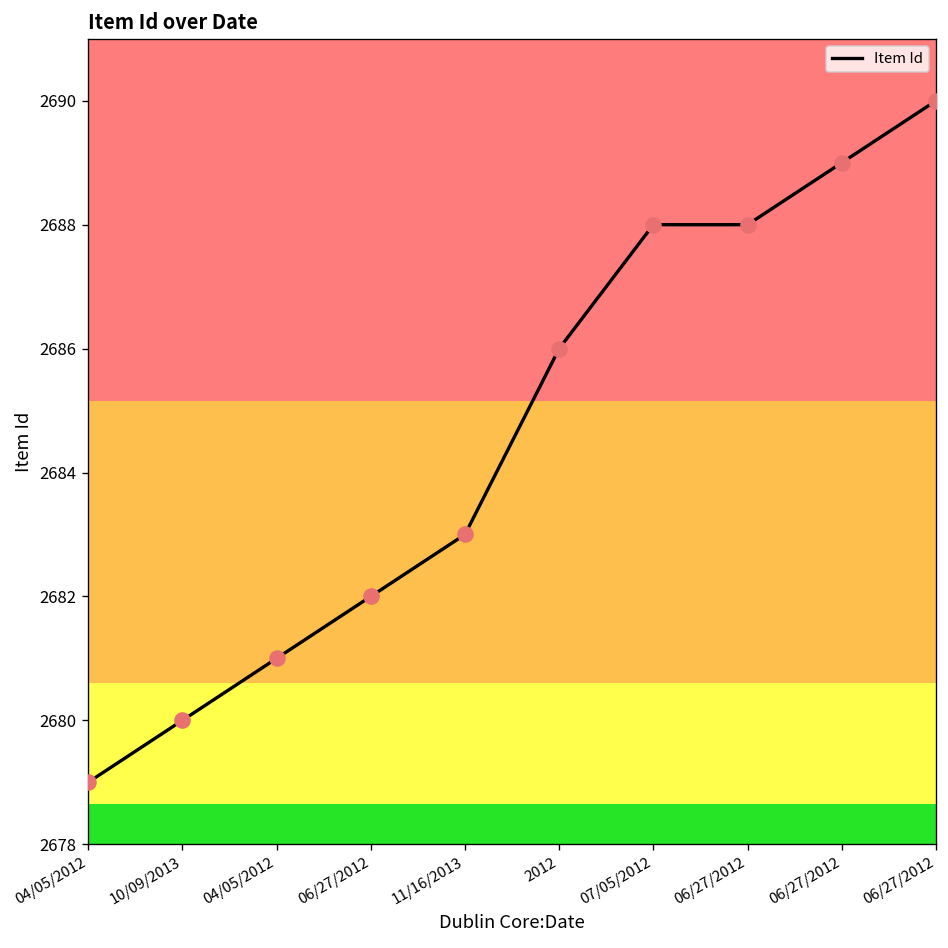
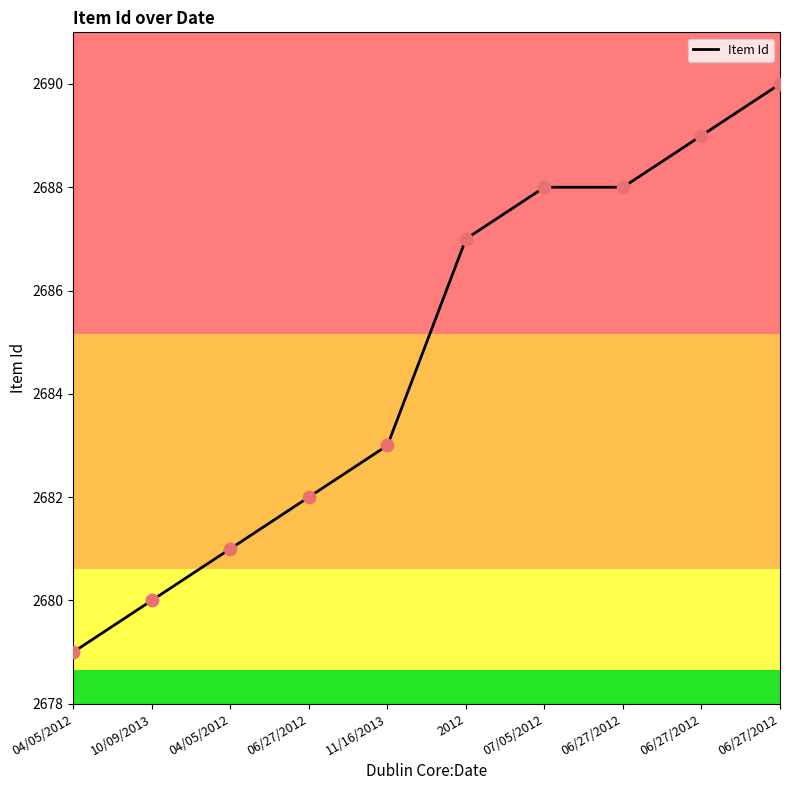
2012: 2686 -> 2687
